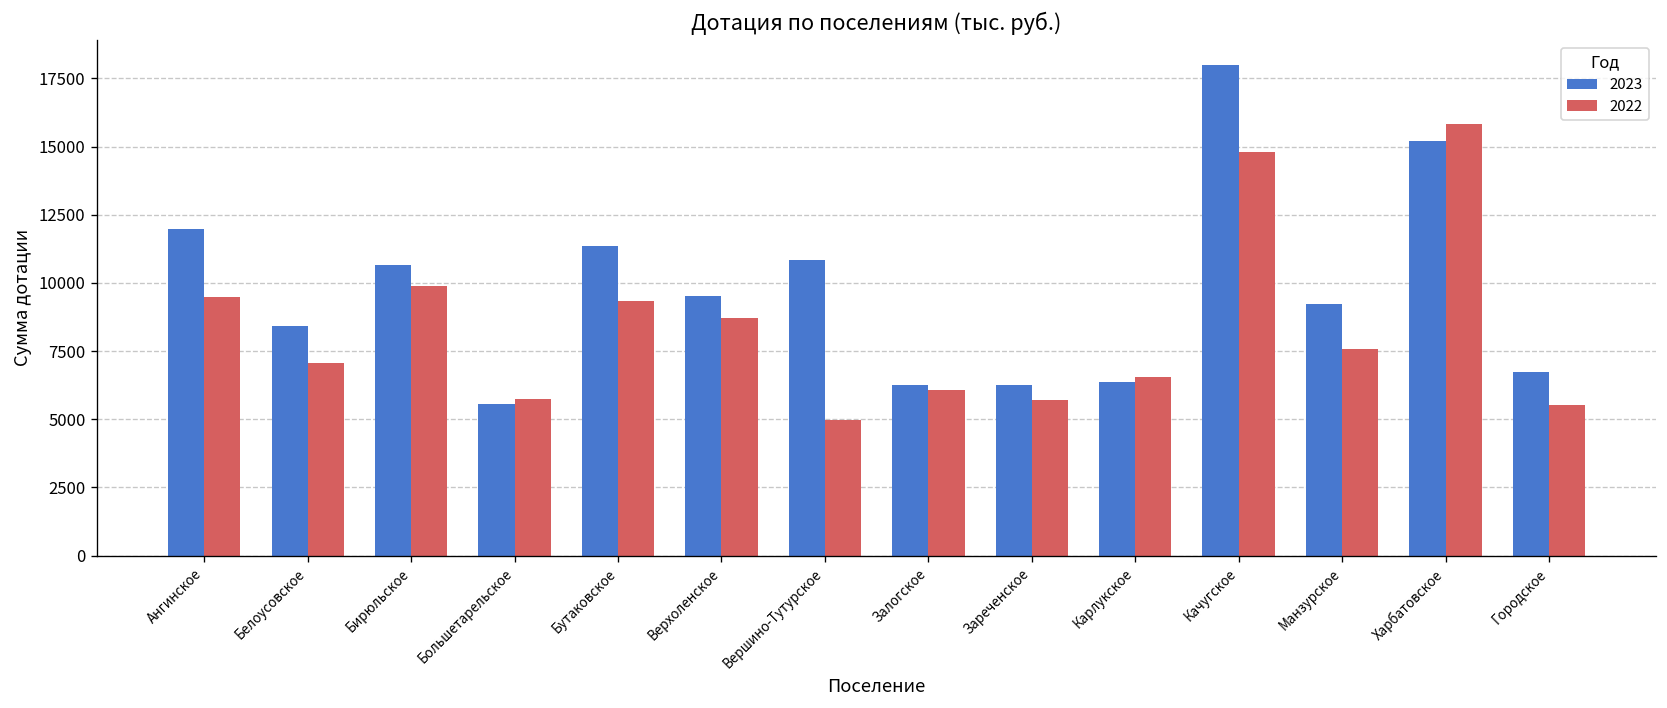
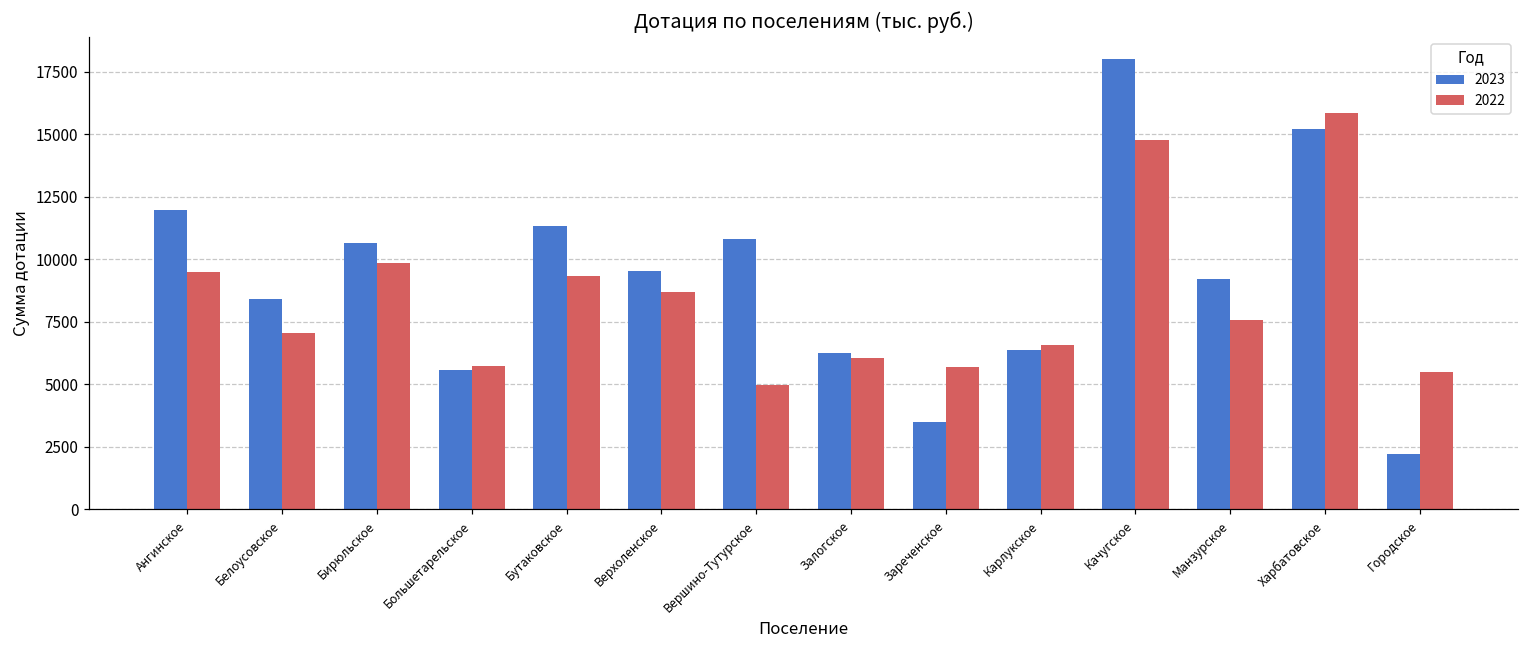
2023, Зареченское: 6200 -> 3500
2023, Городское: 6700 -> 2200
